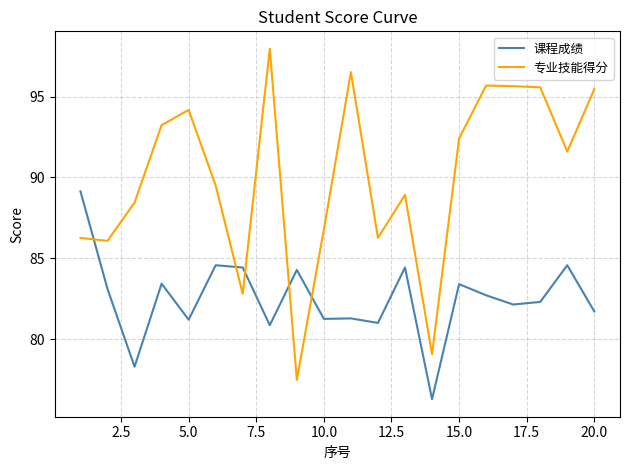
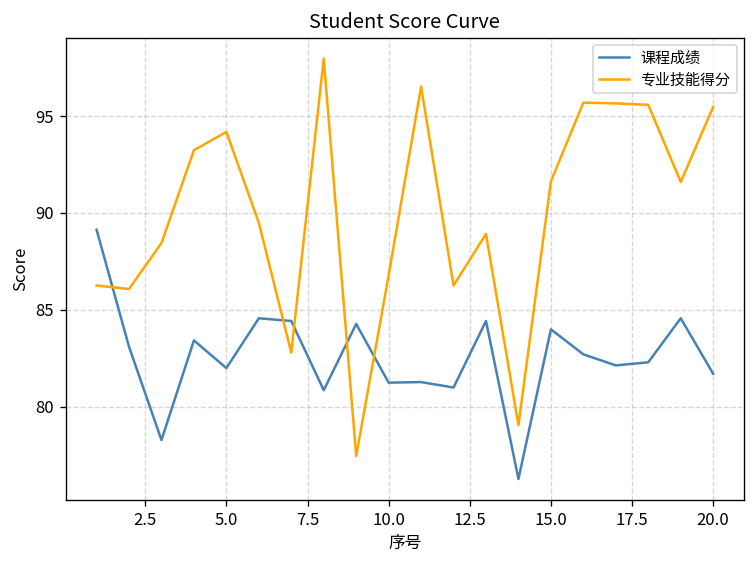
课程成绩, 5.0: 81.2 -> 82.0
课程成绩, 15.0: 83.4 -> 84.0
专业技能得分, 15.0: 92.4 -> 91.6
